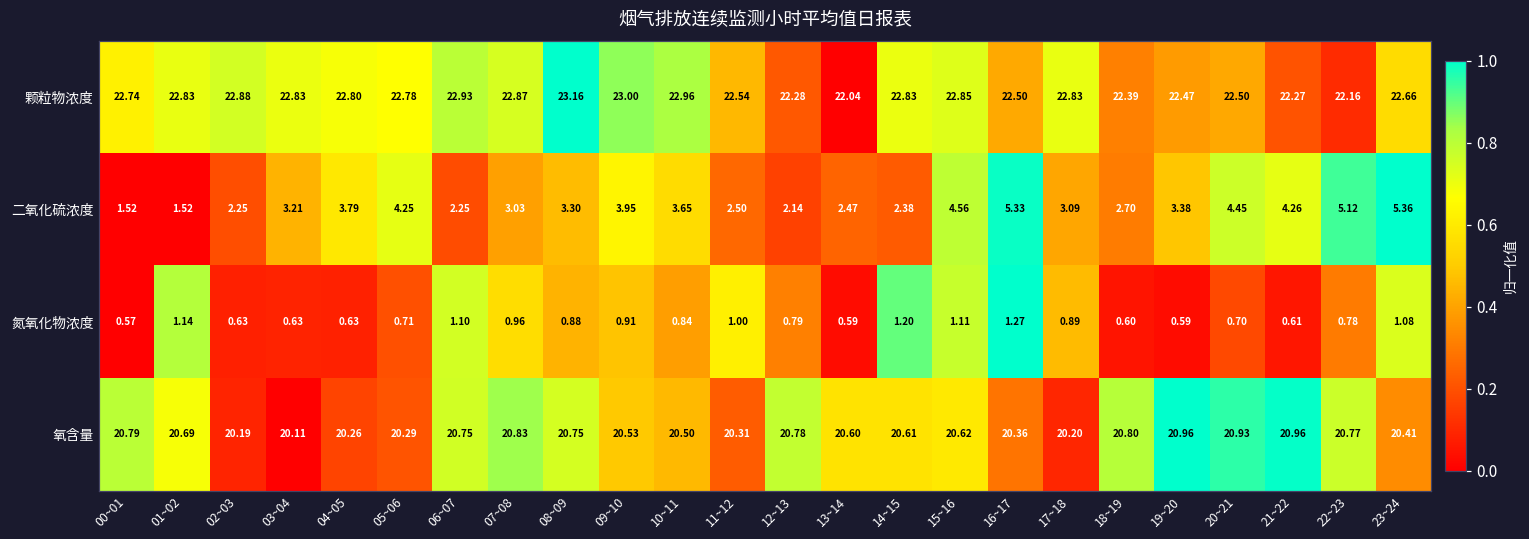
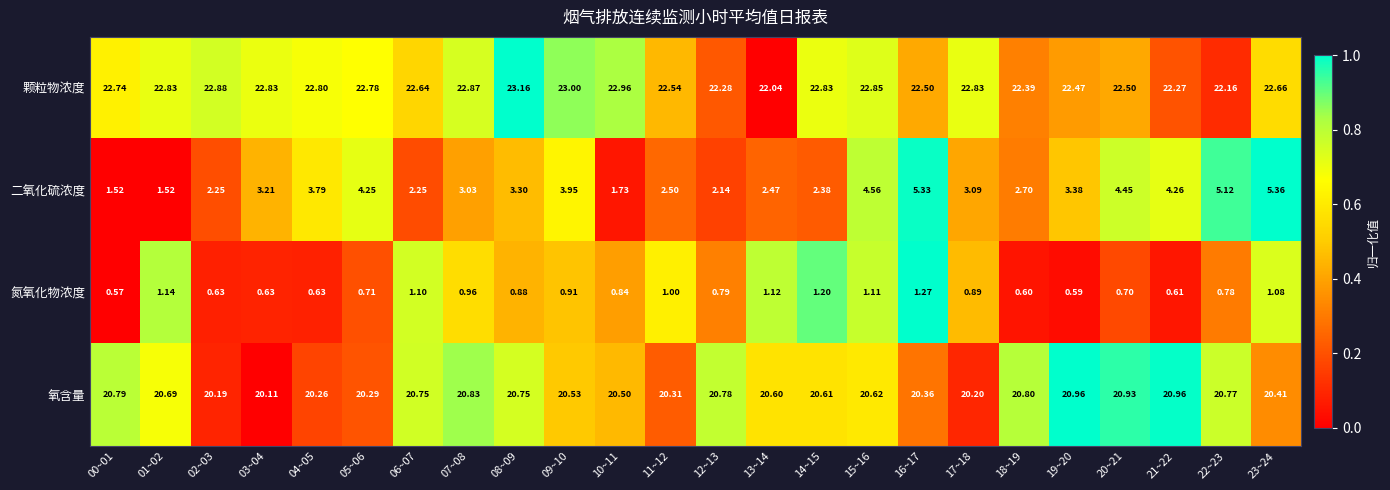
颗粒物浓度, 06~07: 22.93 -> 22.64
二氧化硫浓度, 10~11: 3.65 -> 1.73
氮氧化物浓度, 13~14: 0.59 -> 1.12
